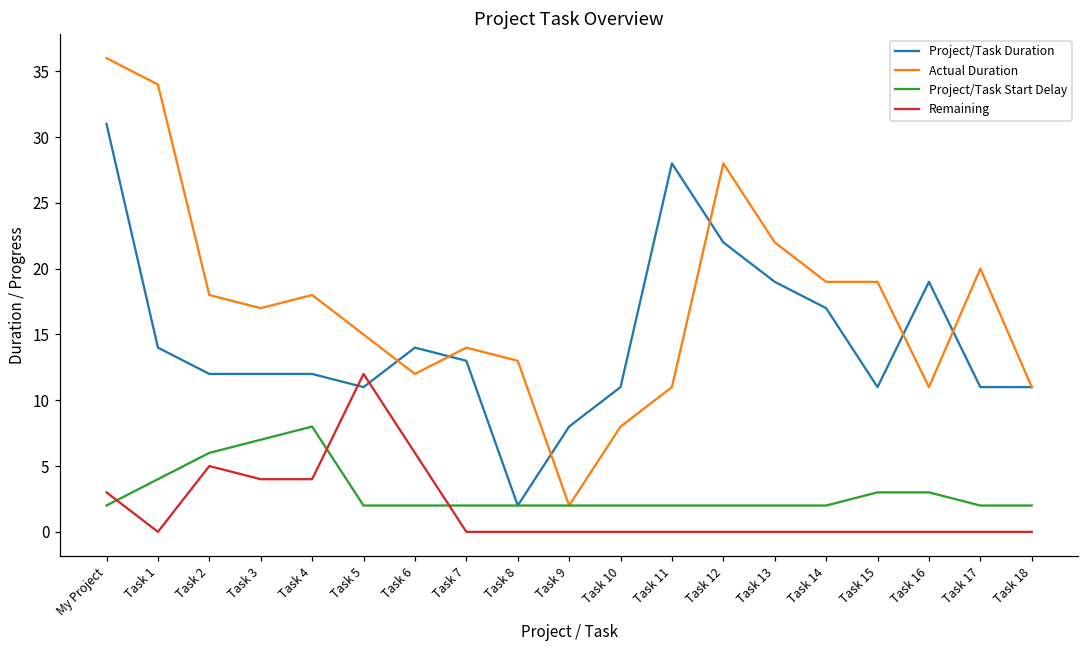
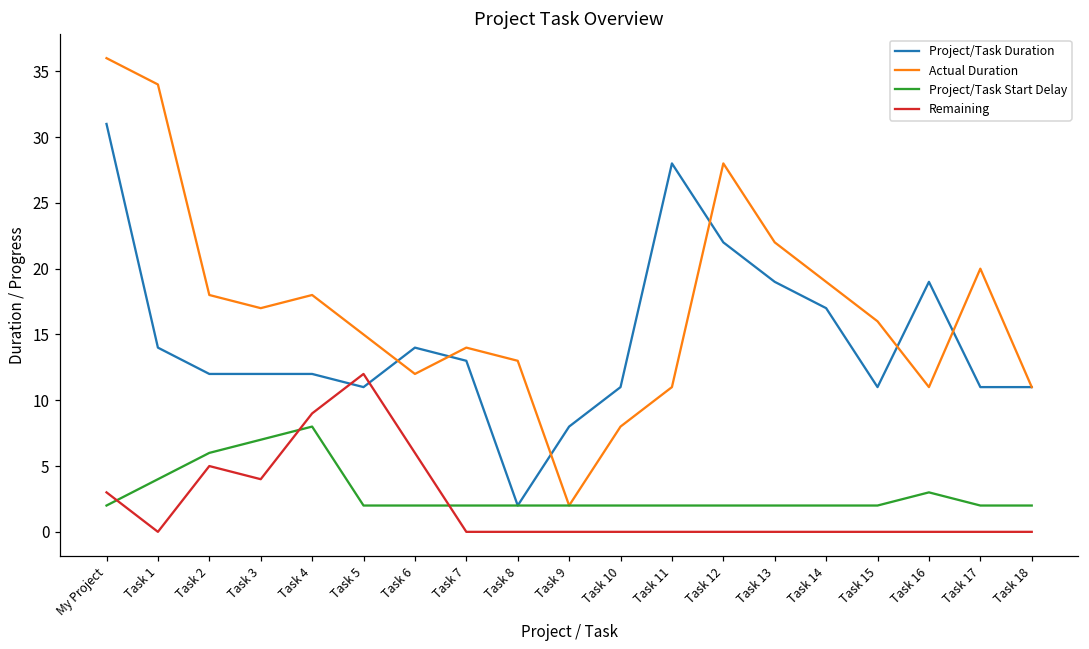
Remaining, Task 4: 4 -> 9
Actual Duration, Task 15: 19 -> 16
Project/Task Start Delay, Task 15: 3 -> 2
